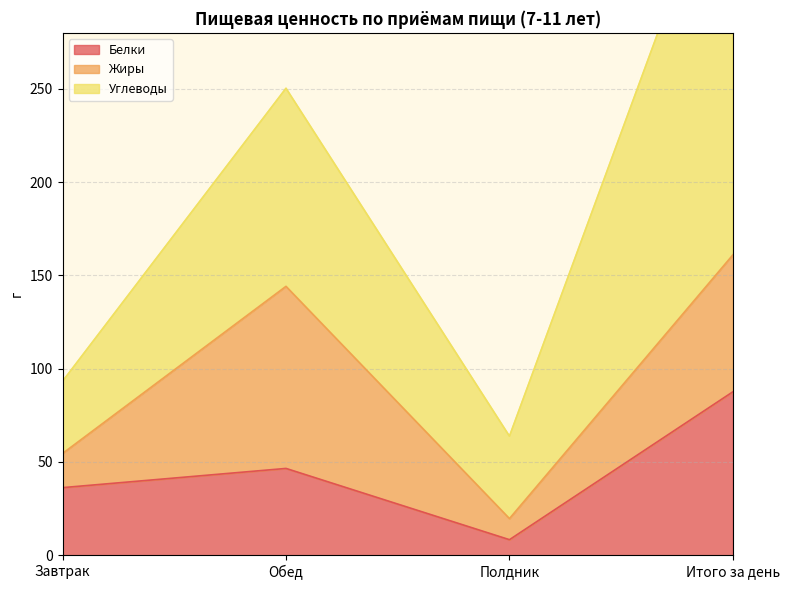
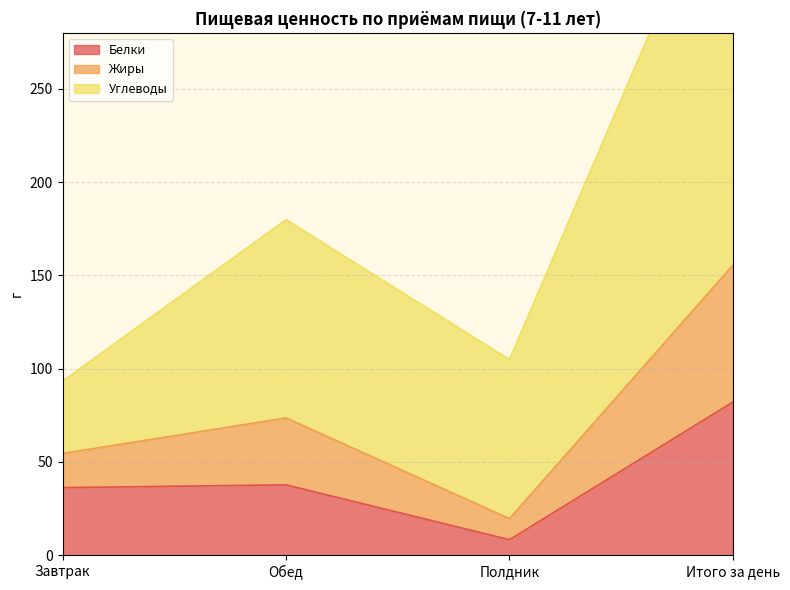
Белки, Обед: 47 -> 38
Жиры, Обед: 98 -> 36
Углеводы, Полдник: 44 -> 85
Белки, Итого за день: 88 -> 82
